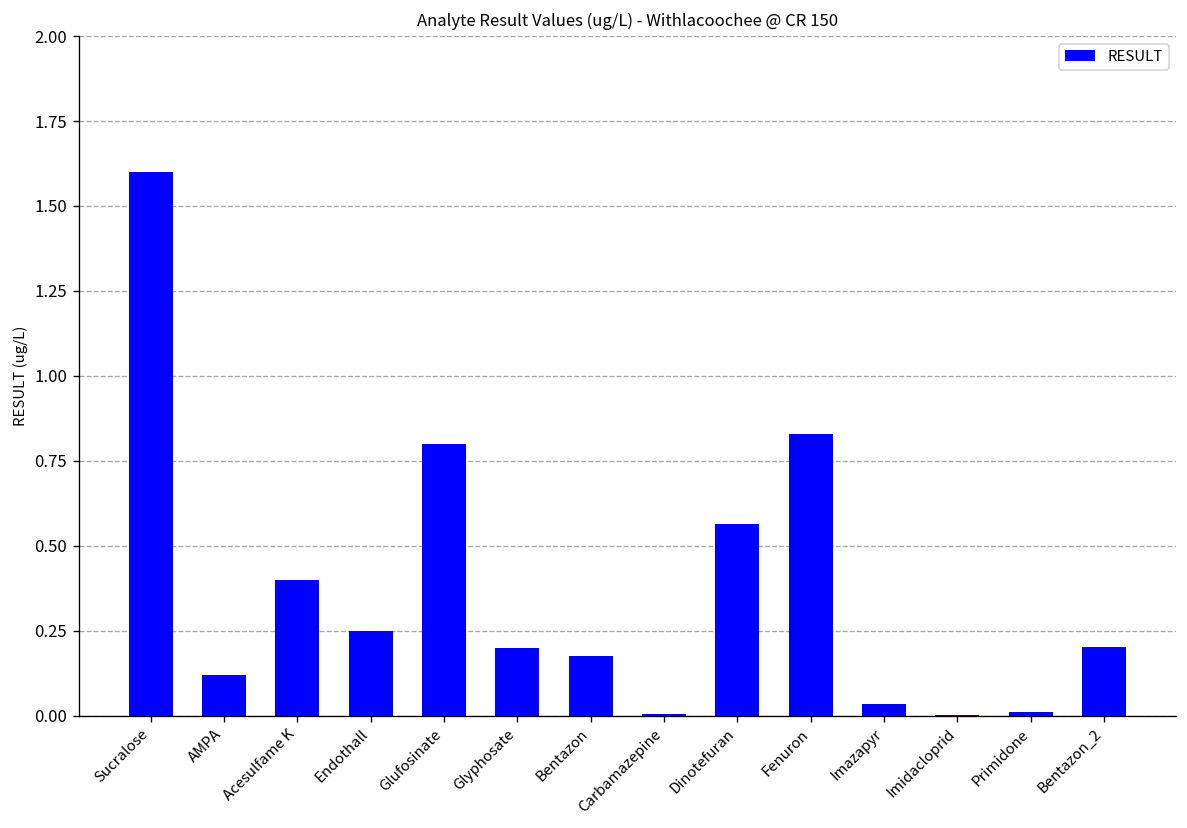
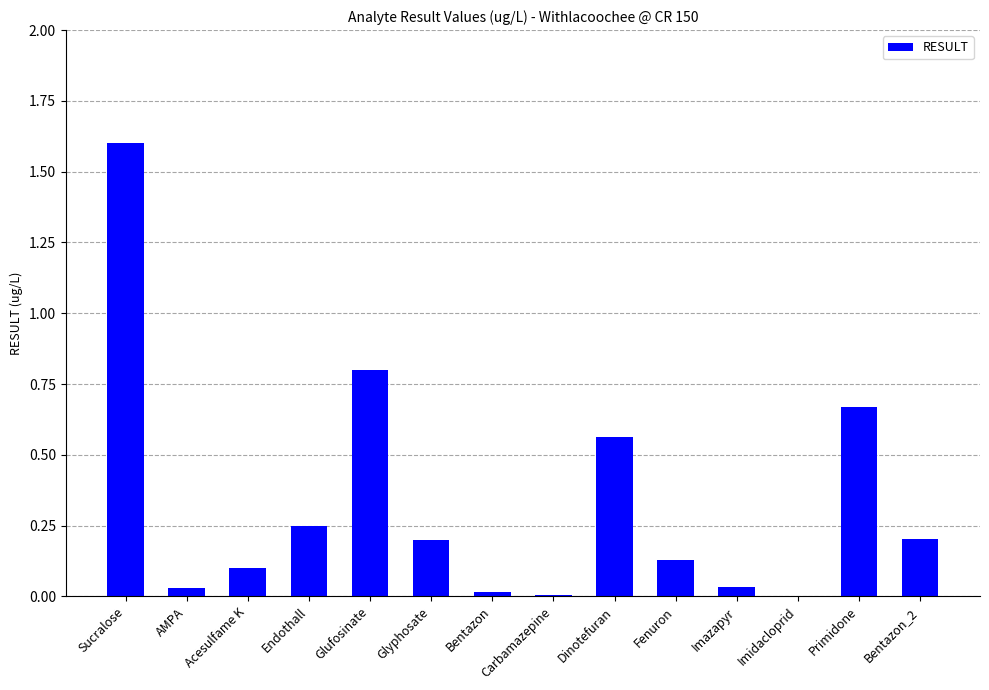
AMPA: 0.12 -> 0.03
Acesulfame K: 0.4 -> 0.1
Bentazon: 0.18 -> 0.02
Fenuron: 0.83 -> 0.13
Primidone: 0.01 -> 0.67
